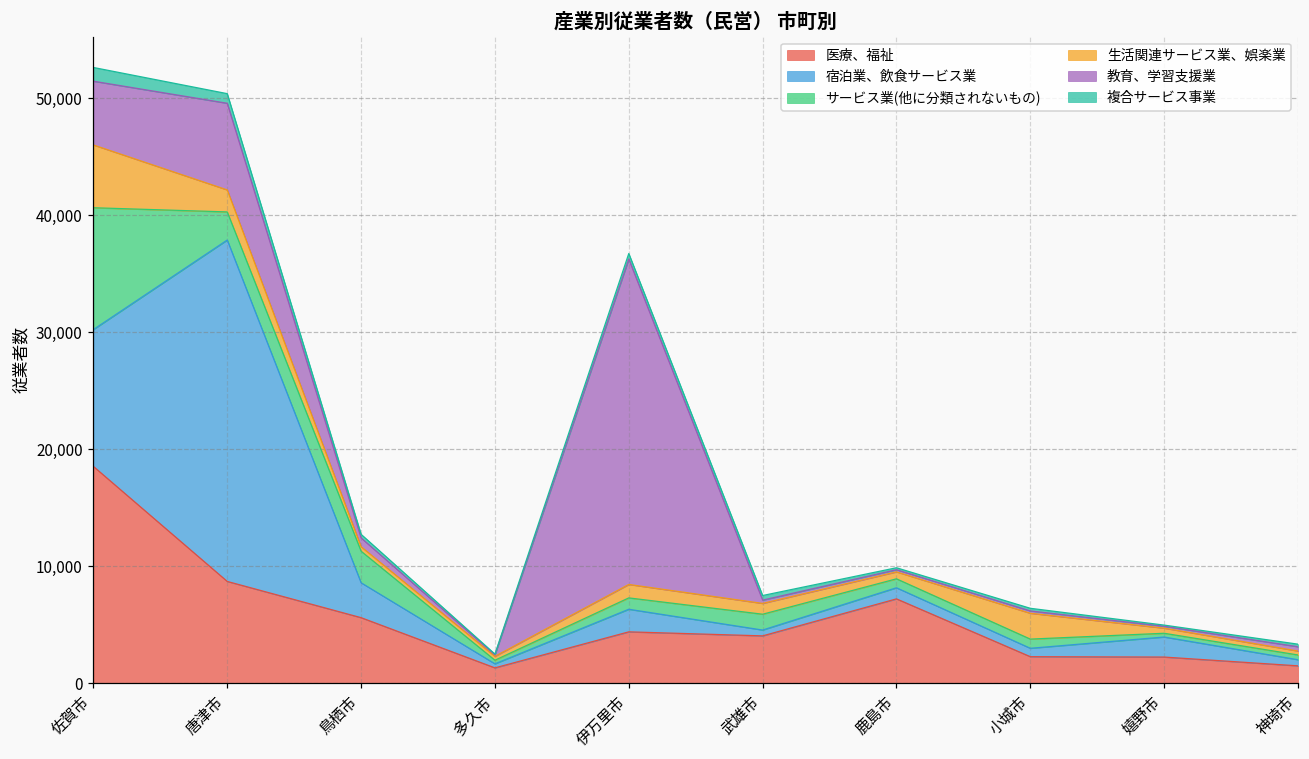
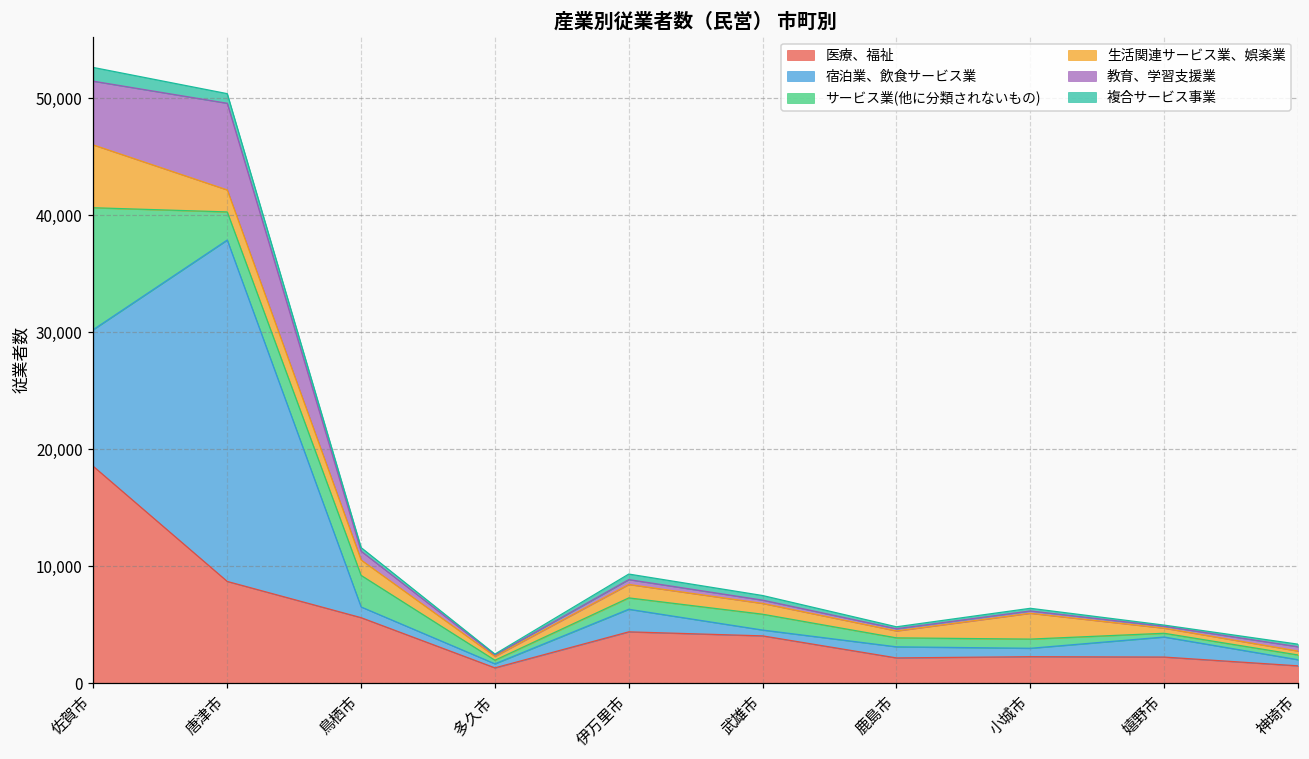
宿泊業、飲食サービス業, 鳥栖市: 3,000 -> 900
生活関連サービス業、娯楽業, 鳥栖市: 400 -> 1,300
教育、学習支援業, 伊万里市: 27,800 -> 400
医療、福祉, 鹿島市: 7,200 -> 2,200
